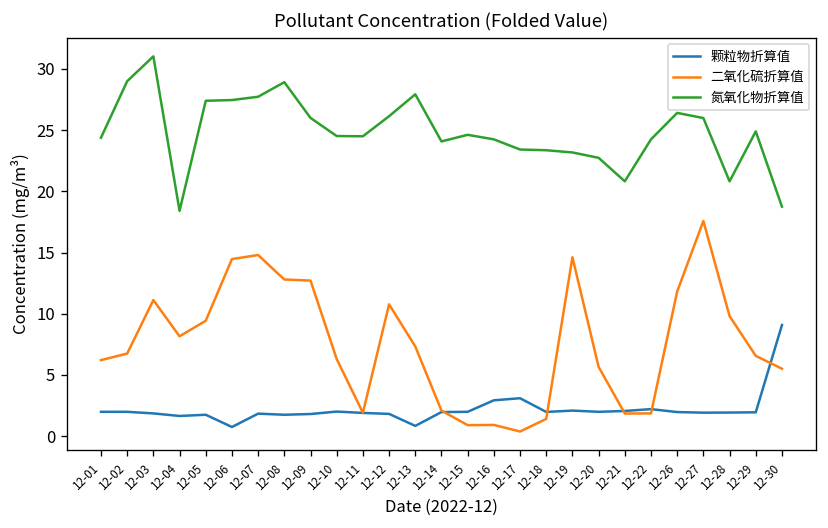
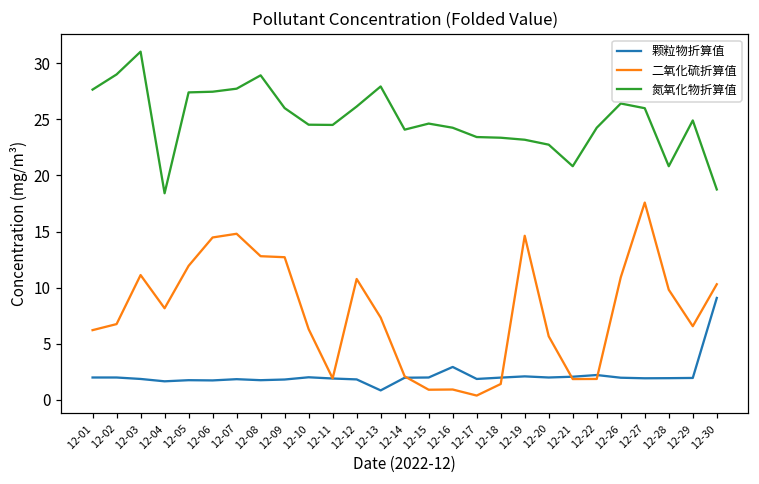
氮氧化物折算值, 12-01: 24.4 -> 27.7
二氧化硫折算值, 12-05: 9.4 -> 11.9
颗粒物折算值, 12-06: 0.8 -> 1.7
颗粒物折算值, 12-17: 3.1 -> 1.9
二氧化硫折算值, 12-26: 11.8 -> 10.9
二氧化硫折算值, 12-30: 5.5 -> 10.3
